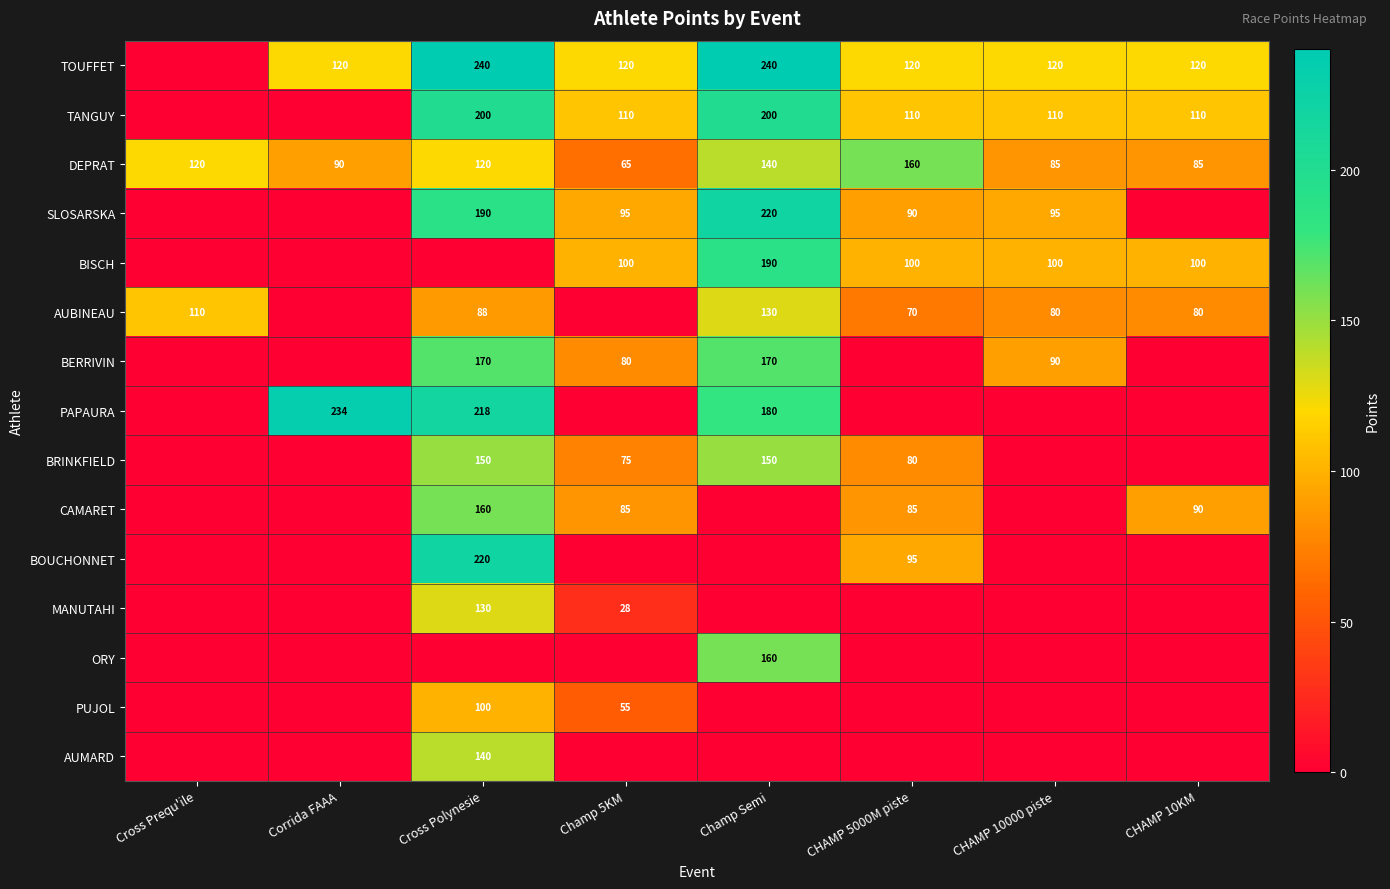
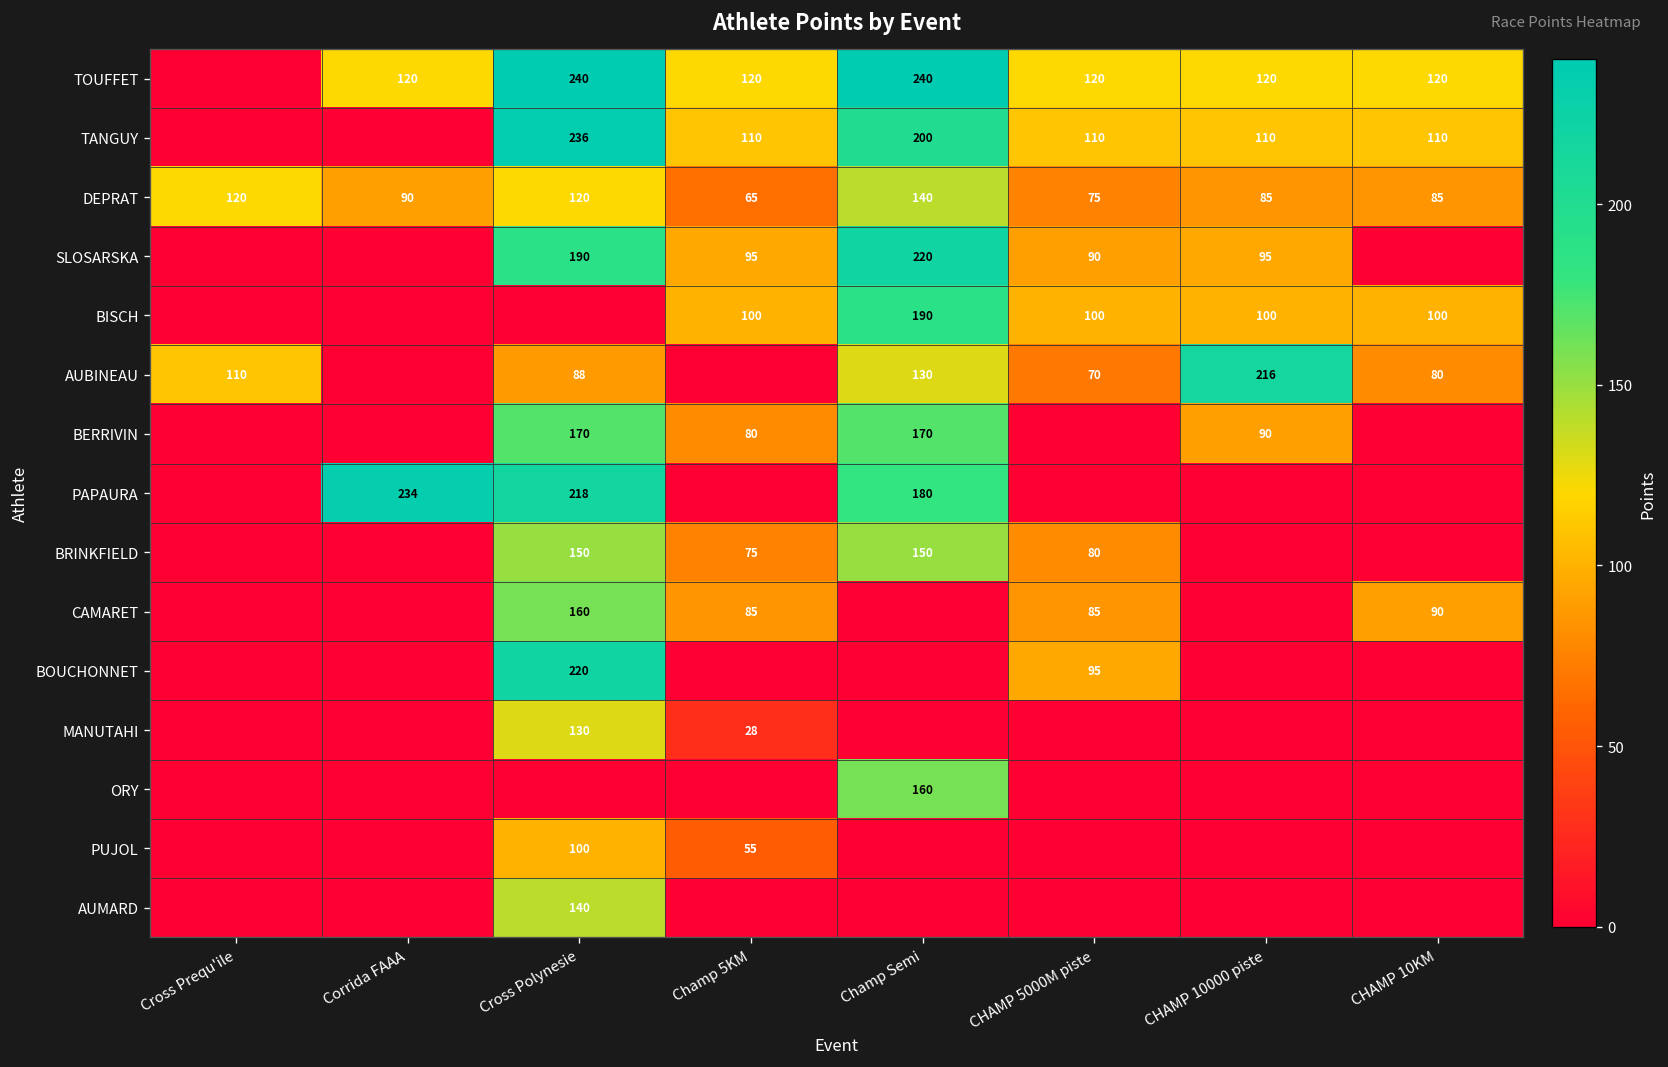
TANGUY, Cross Polynesie: 200 -> 236
DEPRAT, CHAMP 5000M piste: 160 -> 75
AUBINEAU, CHAMP 10000 piste: 80 -> 216
